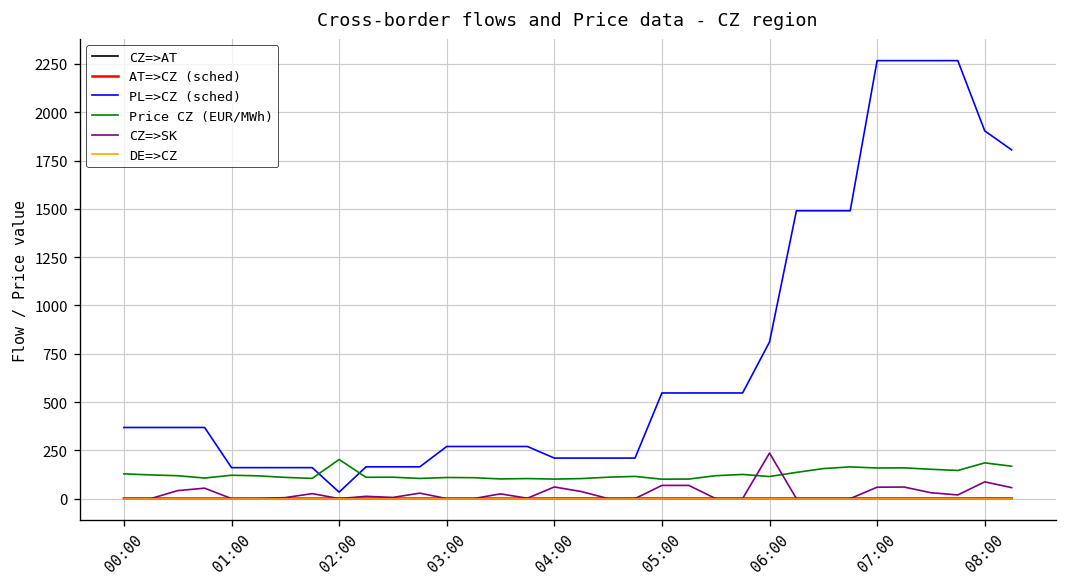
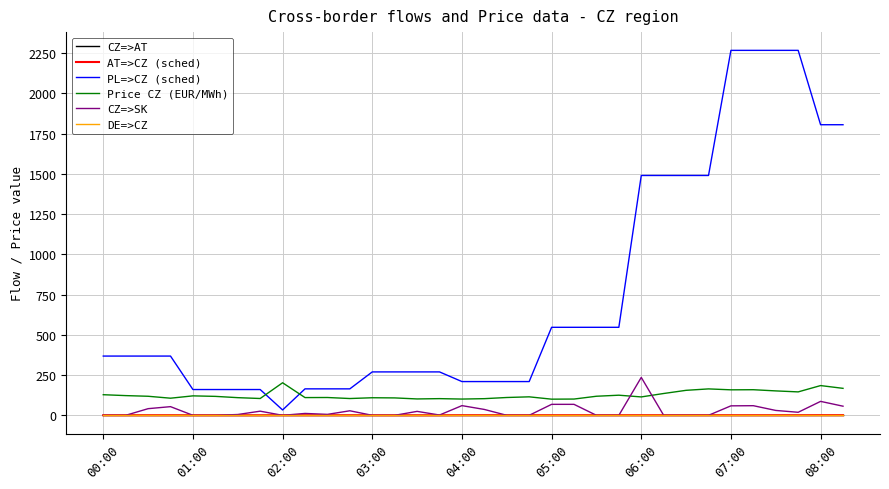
PL=>CZ (sched), 06:00: 810 -> 1490
PL=>CZ (sched), 08:00: 1900 -> 1810
